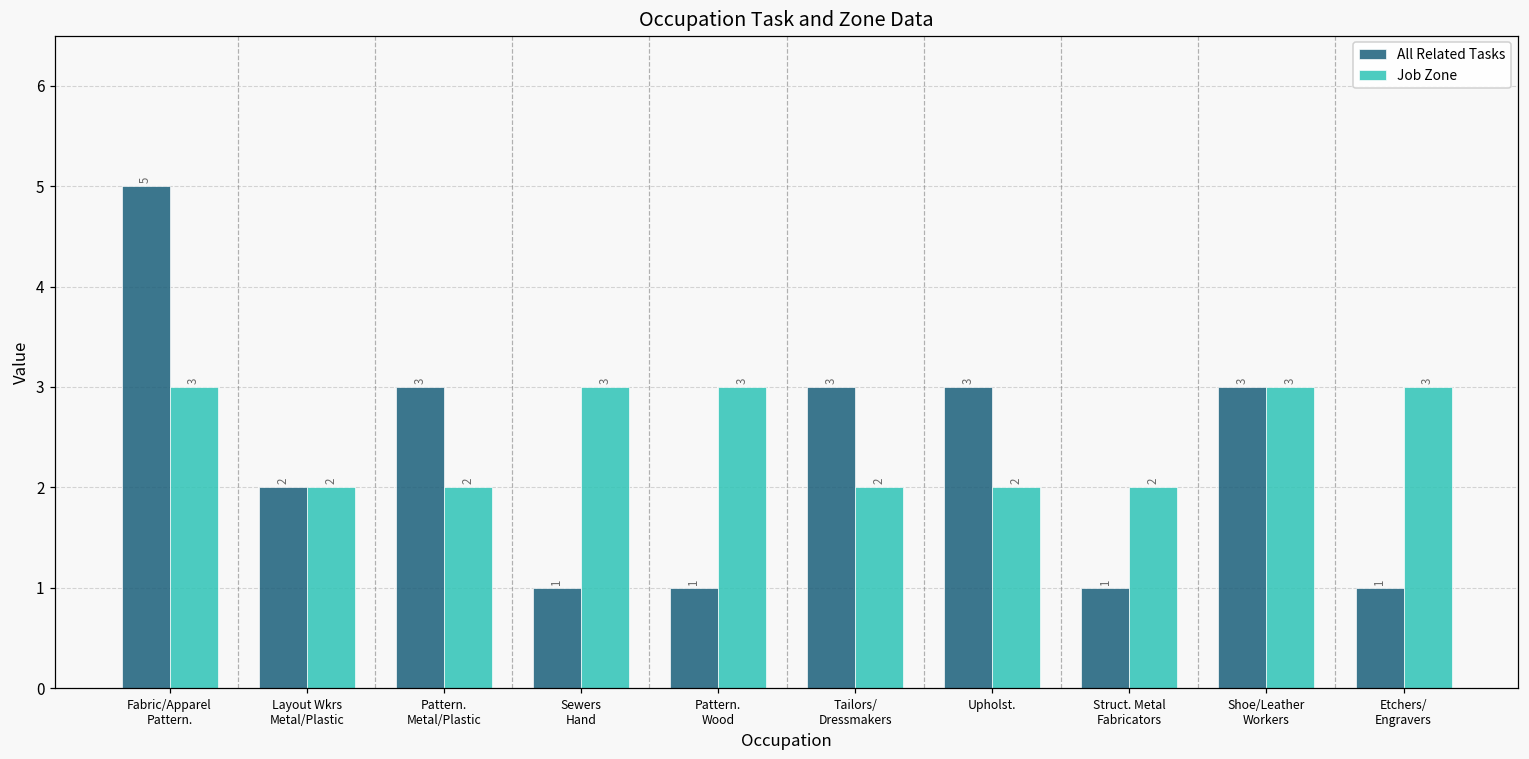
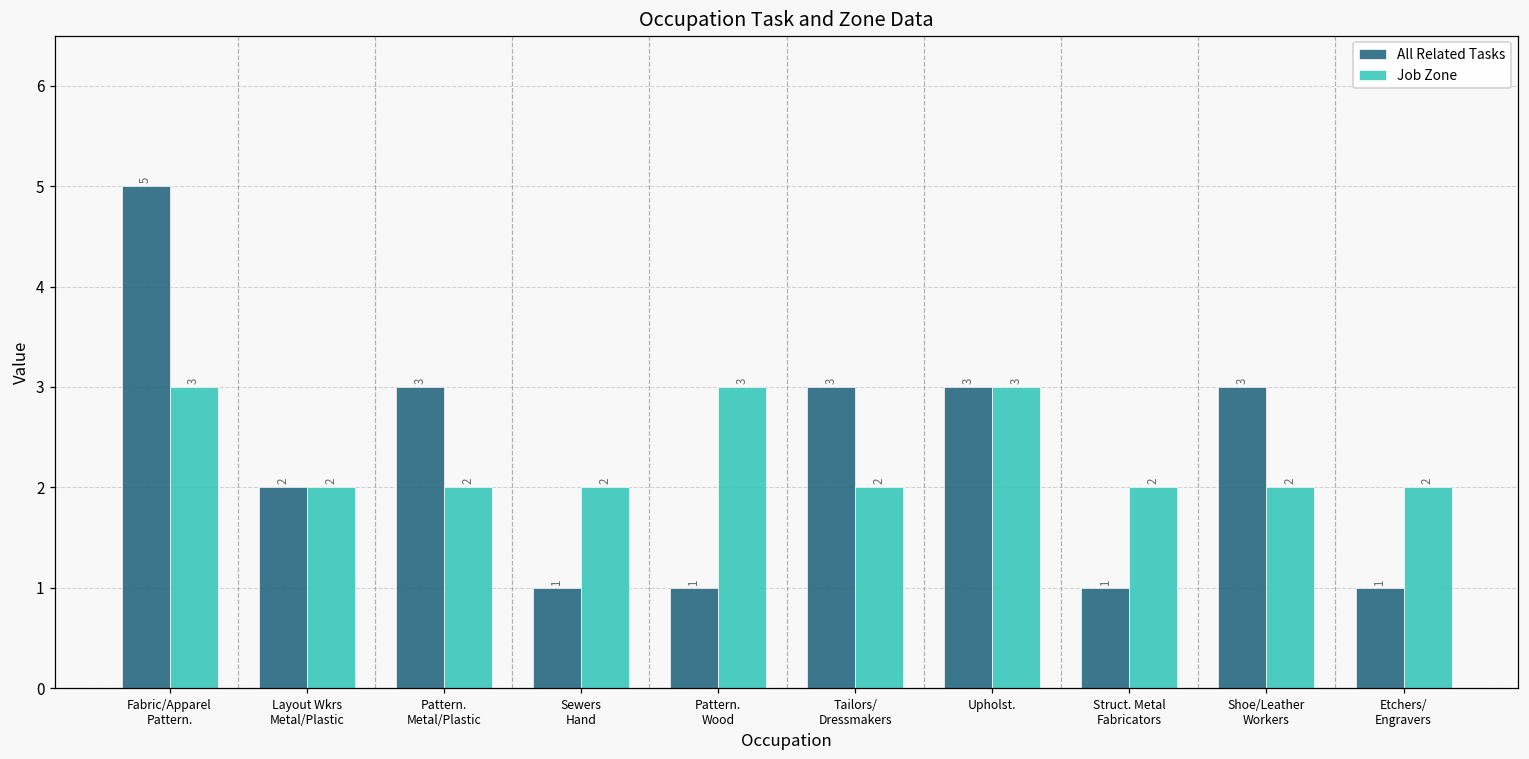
Job Zone, Sewers Hand: 3 -> 2
Job Zone, Upholst.: 2 -> 3
Job Zone, Shoe/Leather Workers: 3 -> 2
Job Zone, Etchers/ Engravers: 3 -> 2
